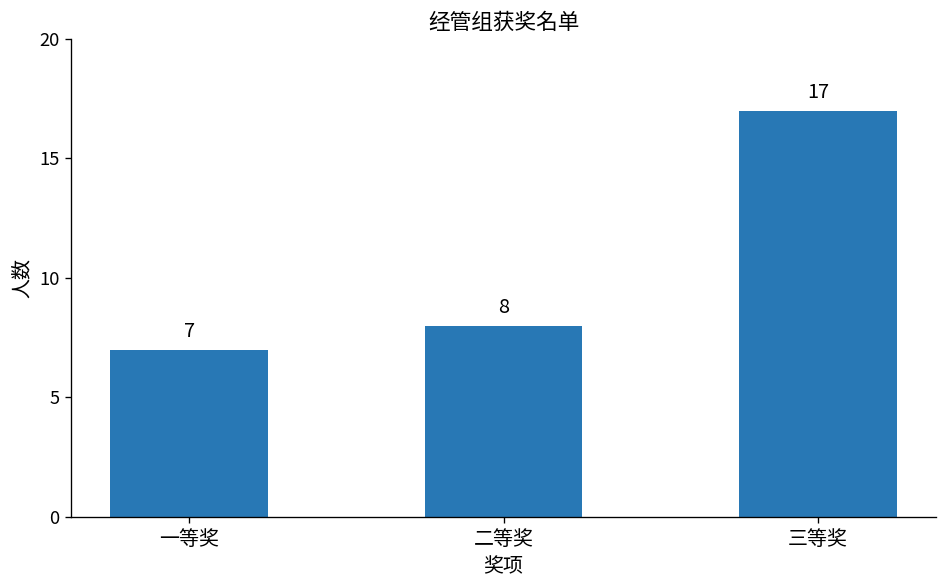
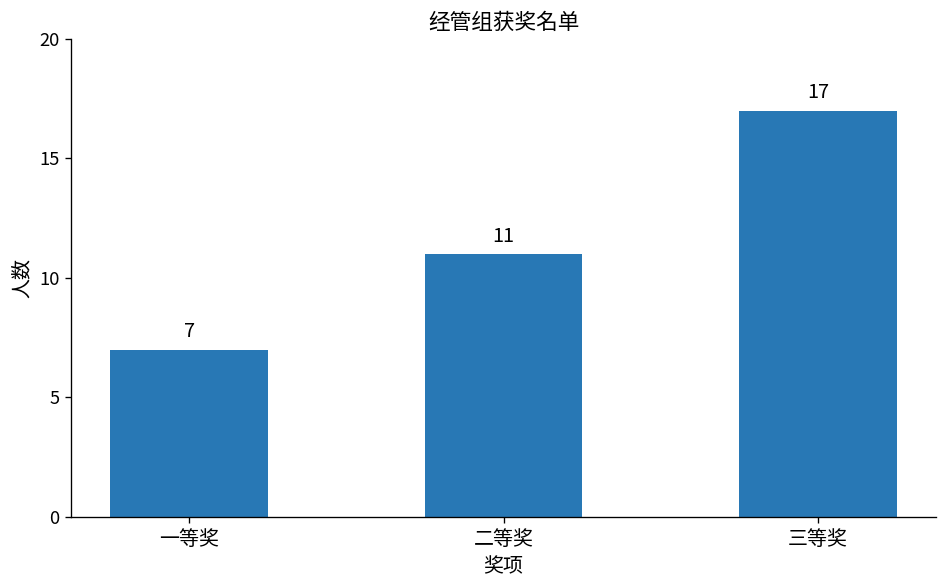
二等奖: 8 -> 11
